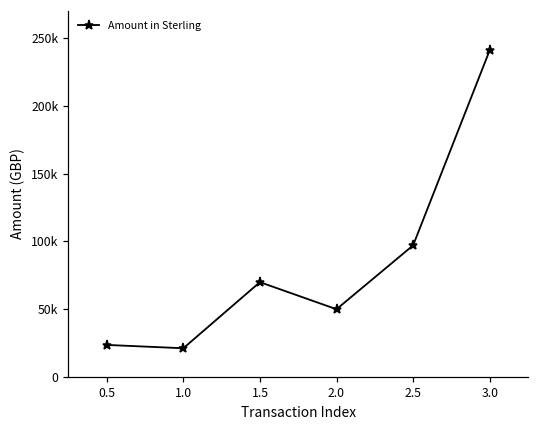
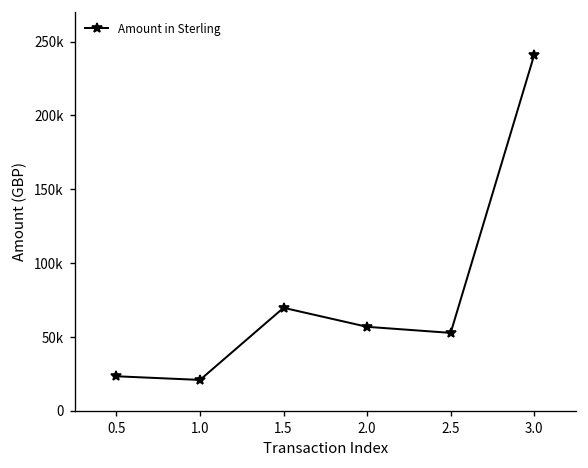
2.0: 50000 -> 57000
2.5: 97000 -> 53000
